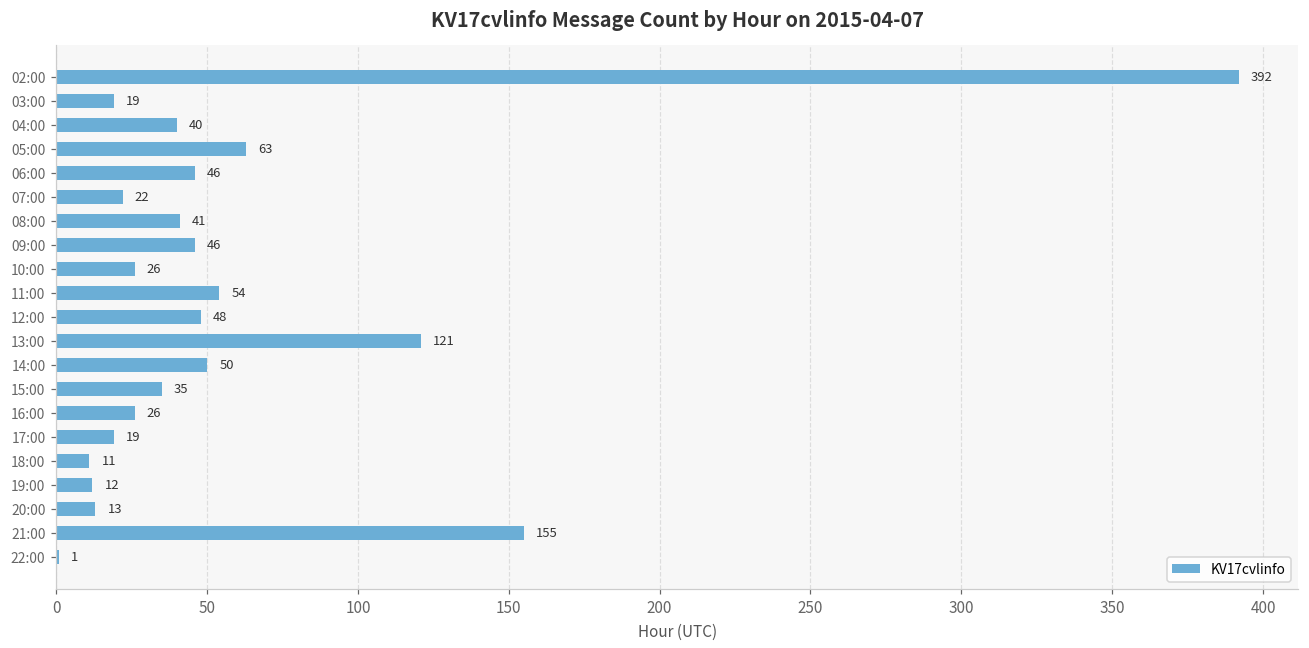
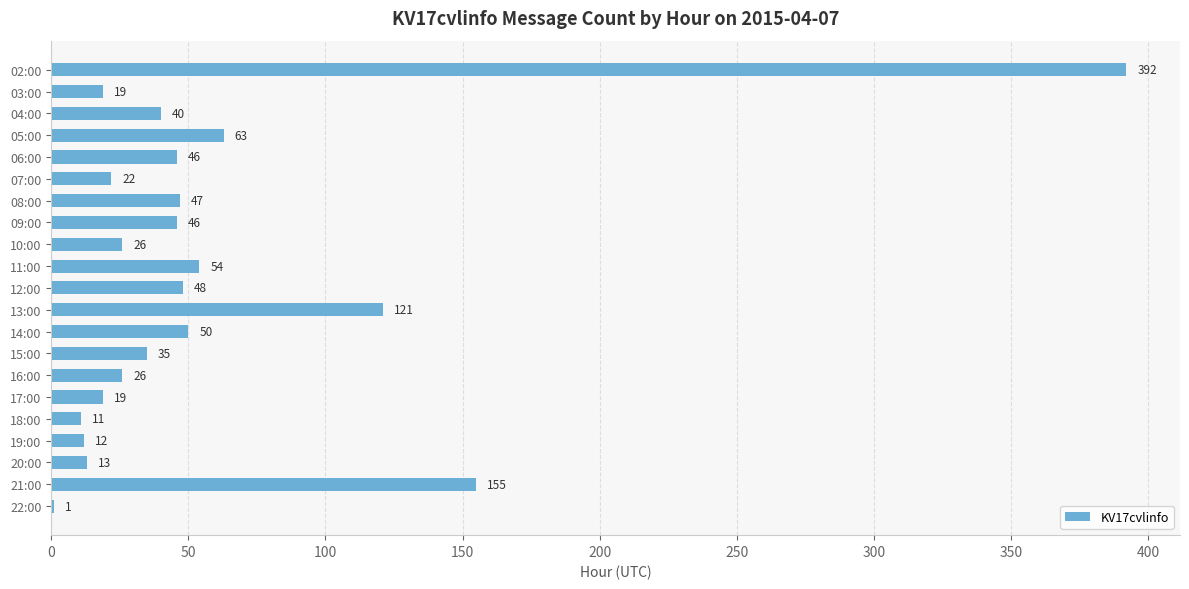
08:00: 41 -> 47
